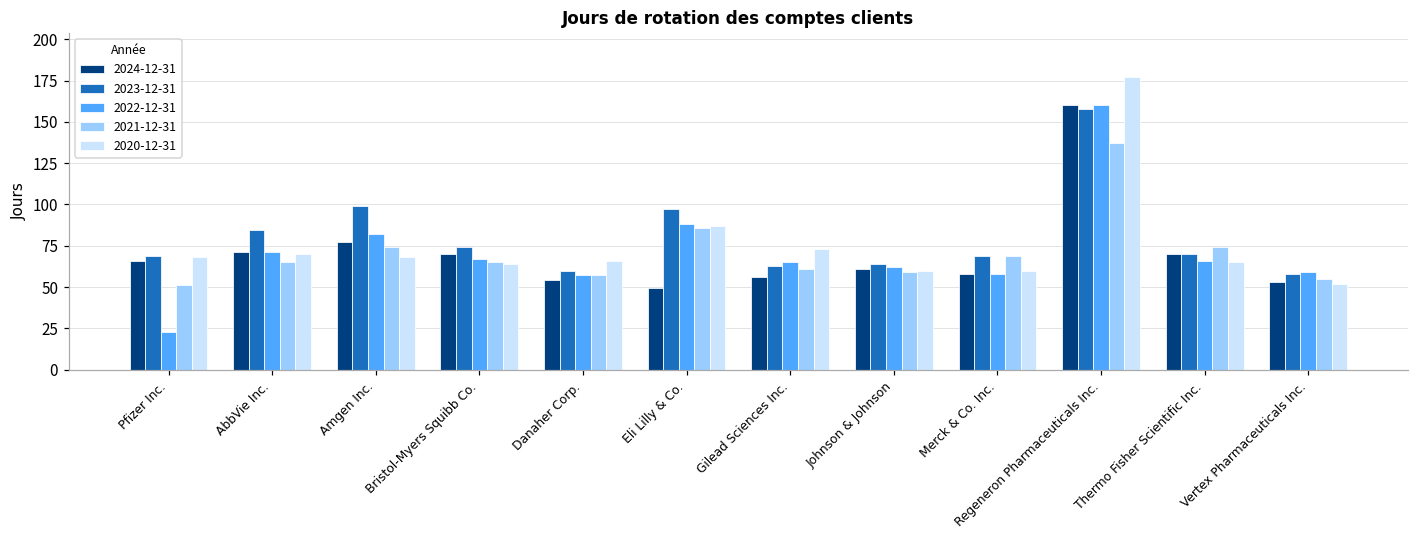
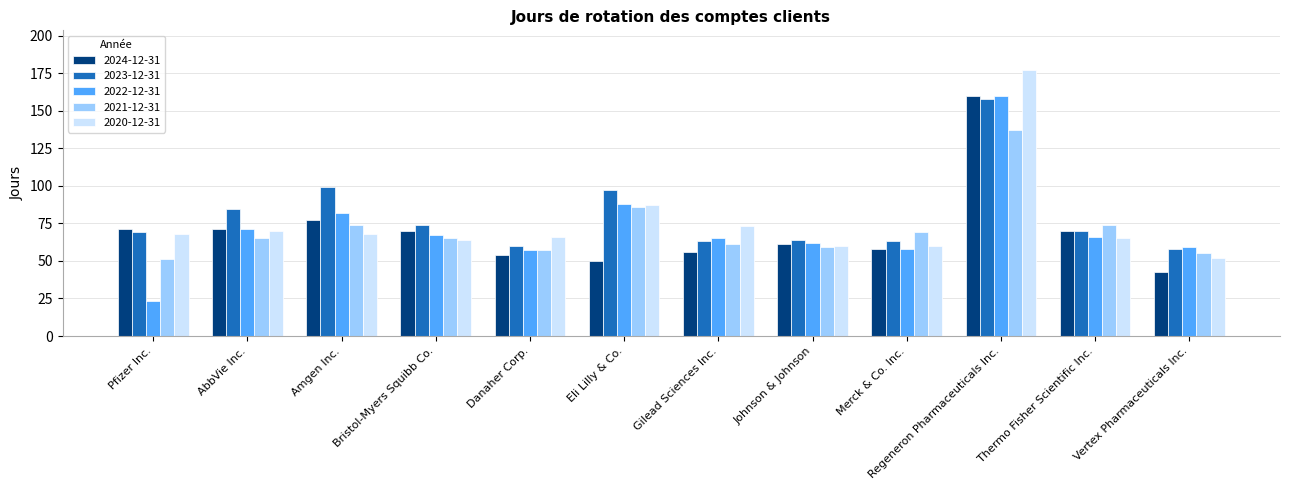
2024-12-31, Pfizer Inc.: 66 -> 72
2023-12-31, Merck & Co. Inc.: 69 -> 63
2024-12-31, Vertex Pharmaceuticals Inc.: 53 -> 43
